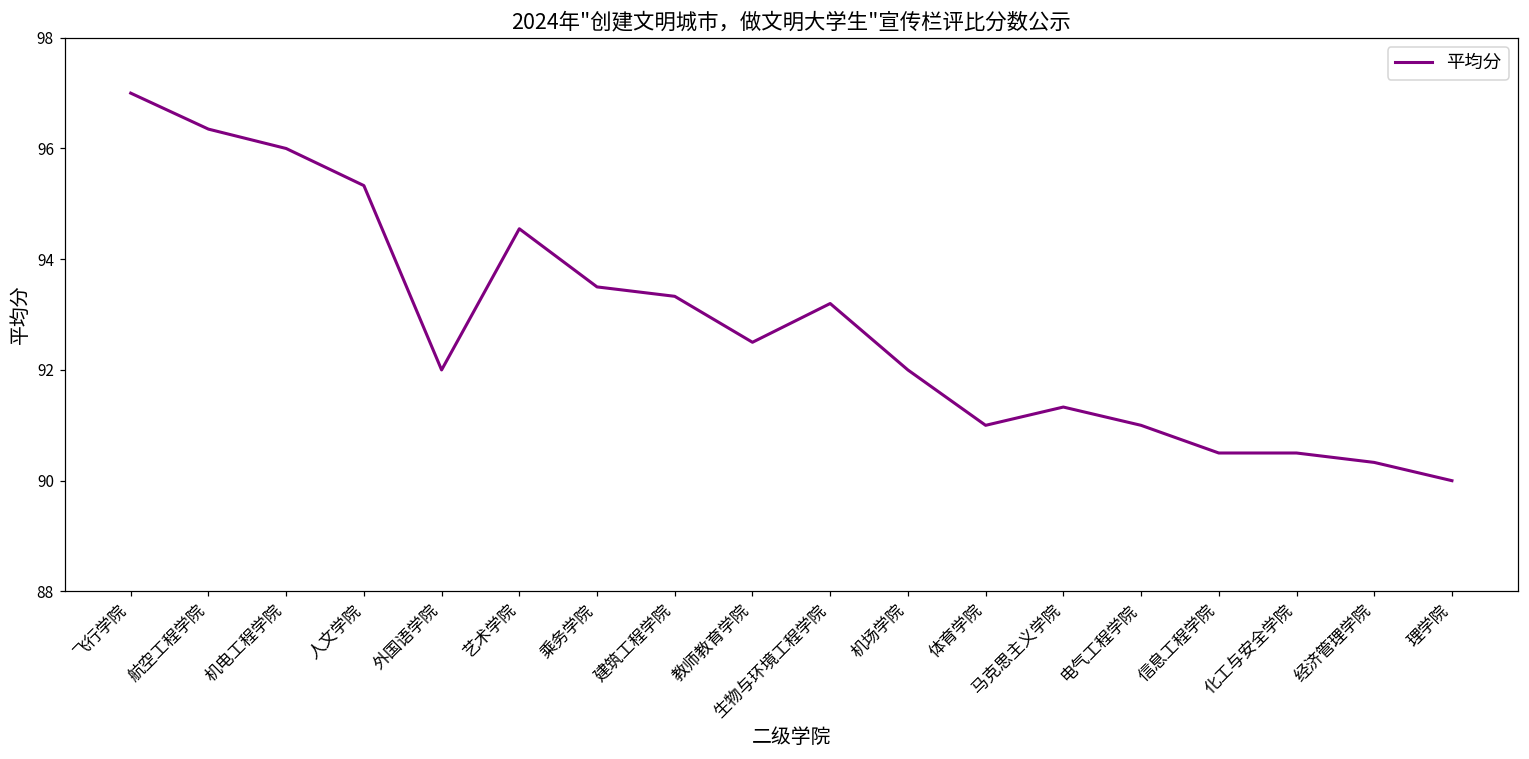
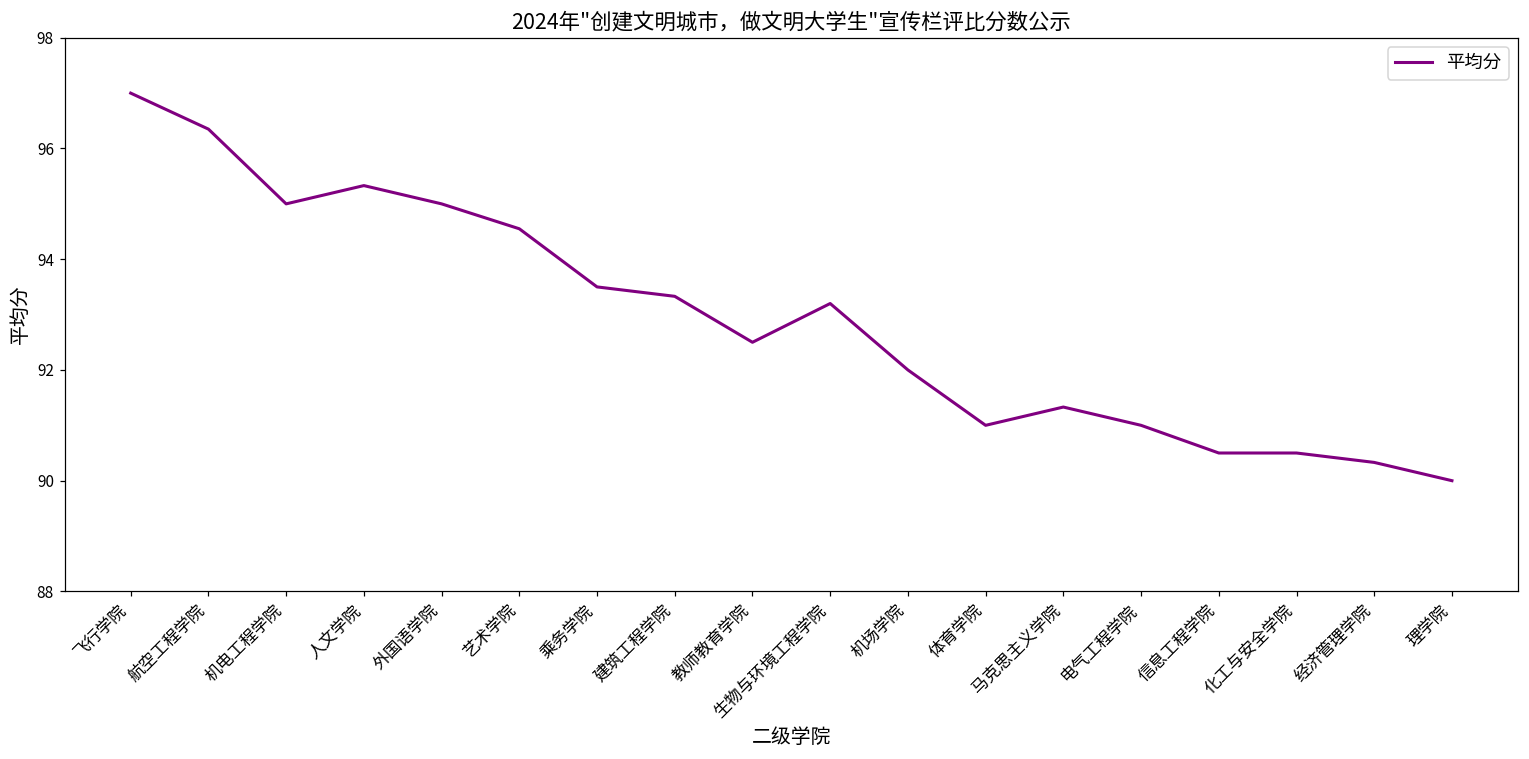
机电工程学院: 96 -> 95
外国语学院: 92 -> 95
